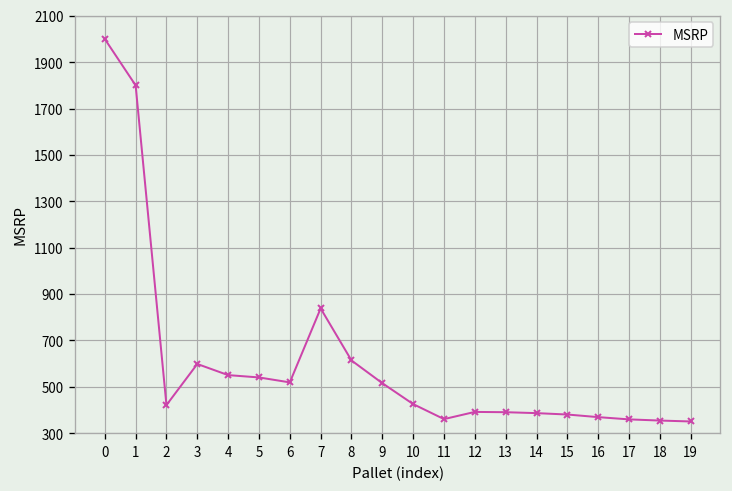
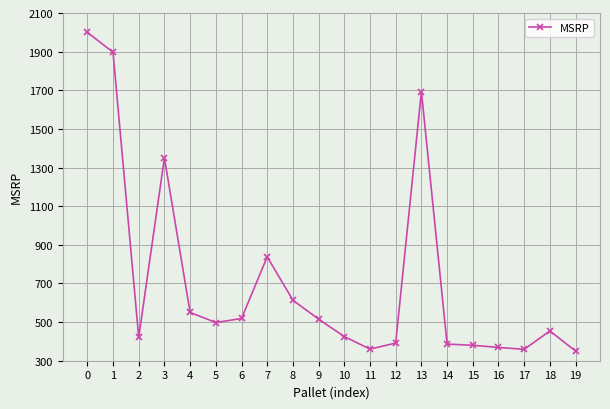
1: 1800 -> 1900
3: 600 -> 1350
5: 540 -> 500
13: 390 -> 1690
18: 350 -> 450
